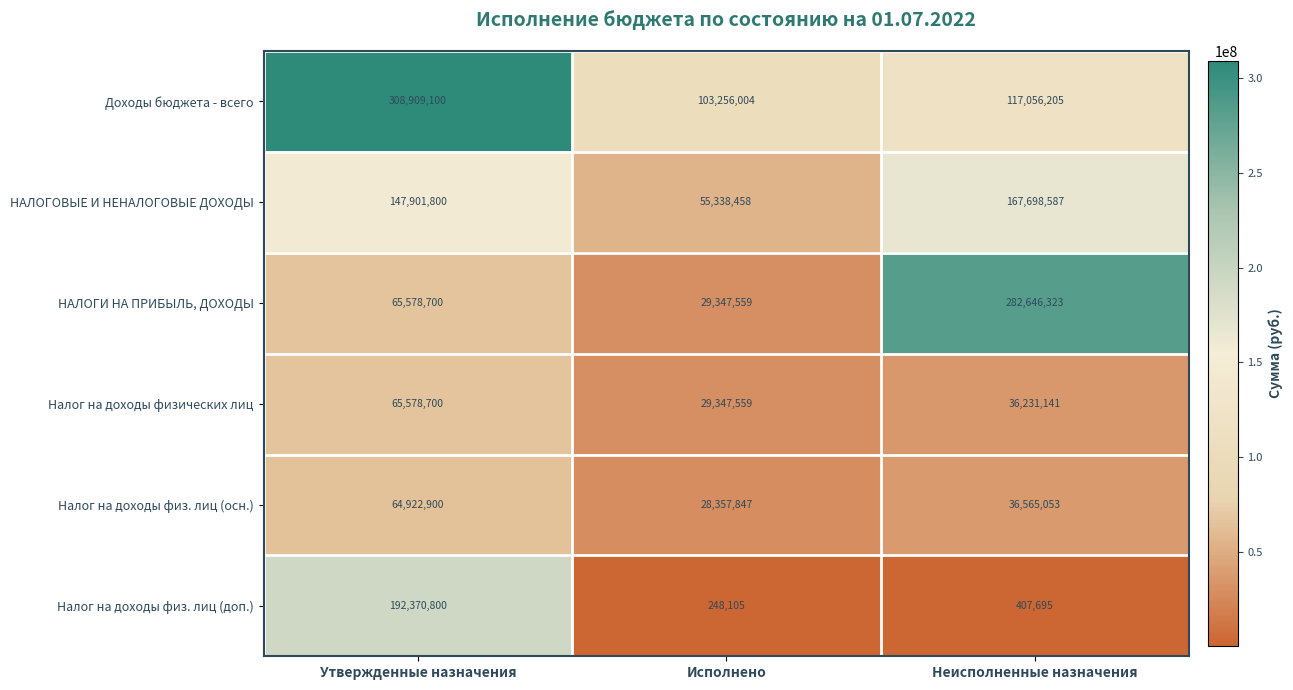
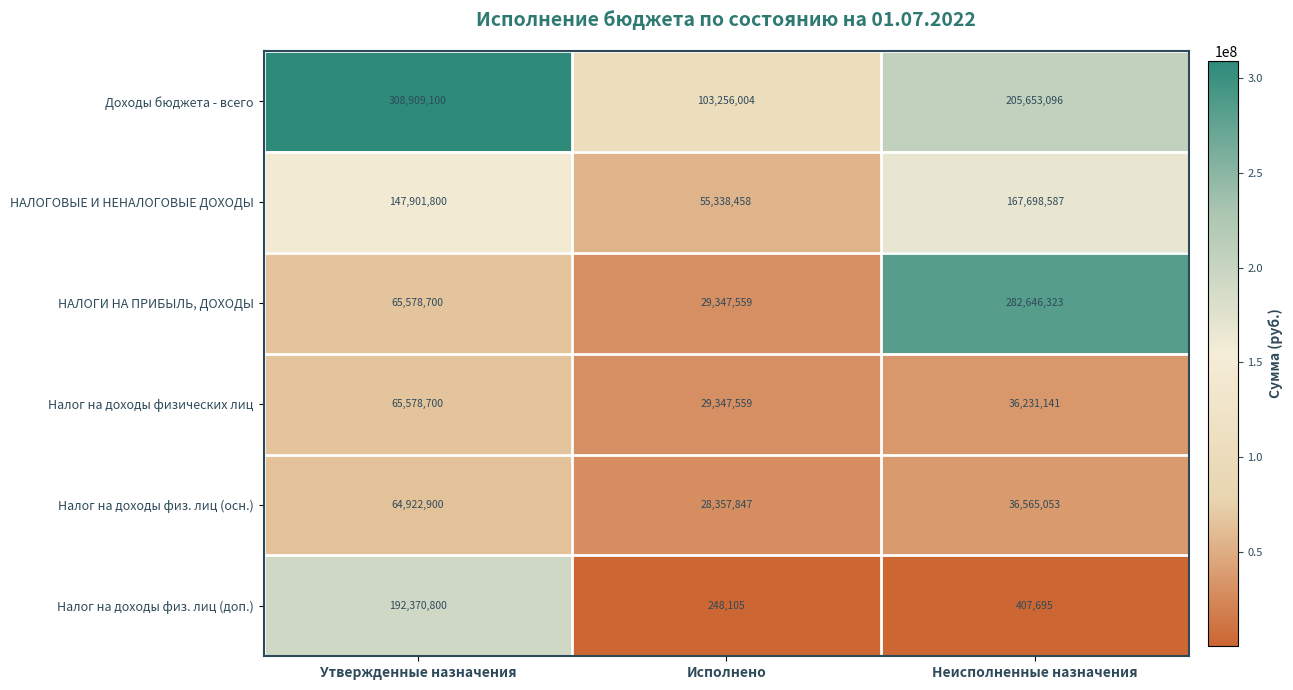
Доходы бюджета - всего, Неисполненные назначения: 117,056,205 -> 205,653,096
